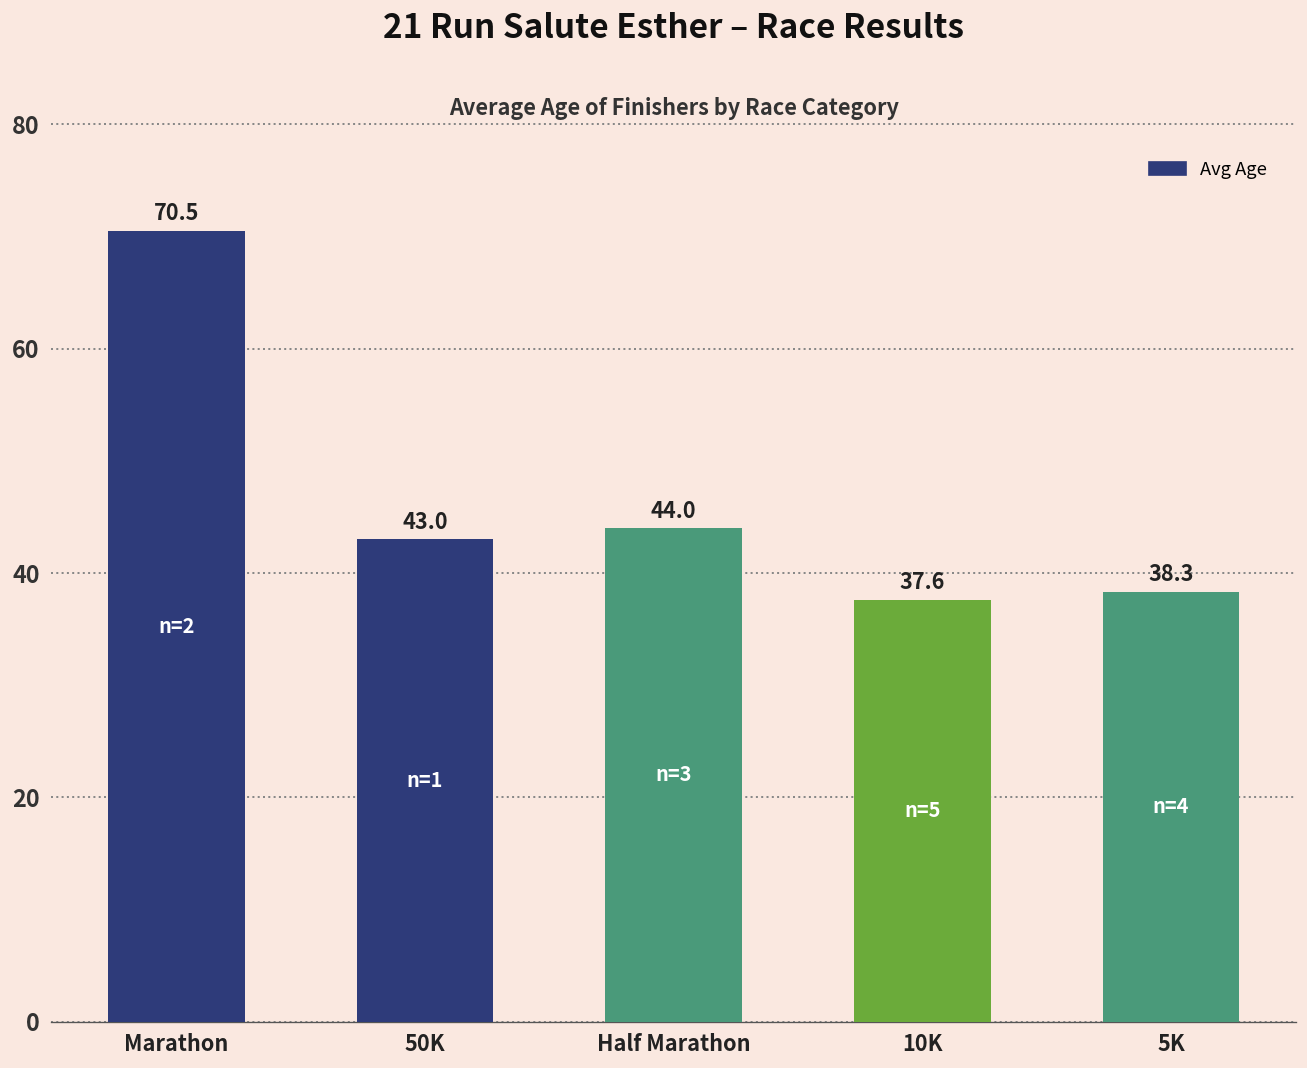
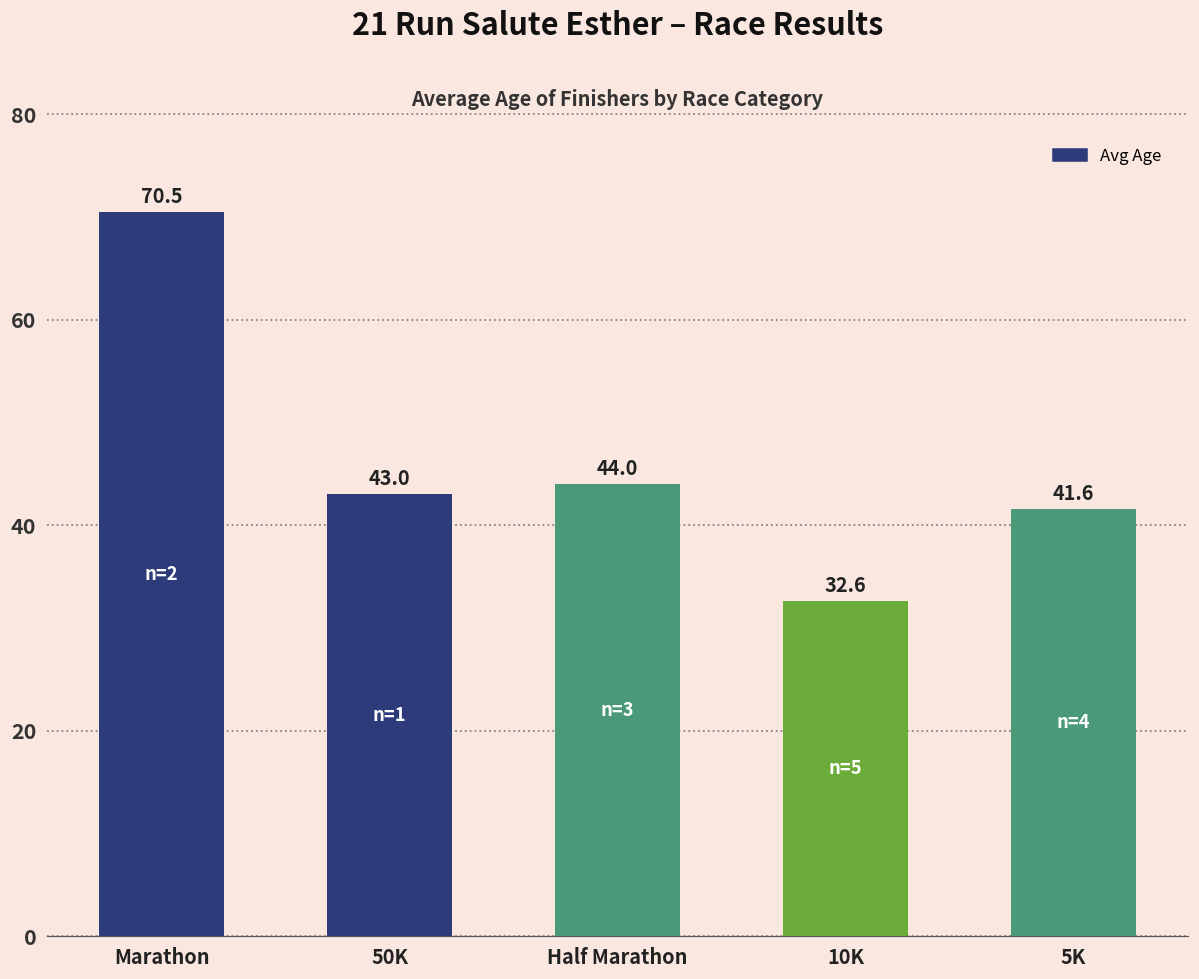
10K: 37.6 -> 32.6
5K: 38.3 -> 41.6
